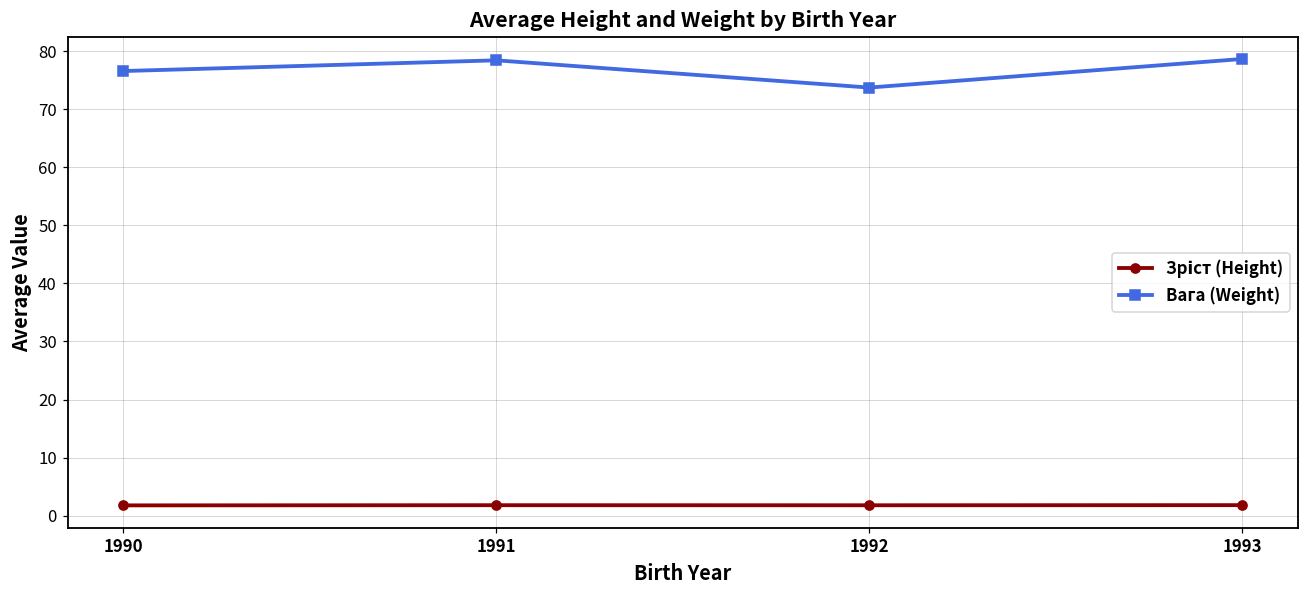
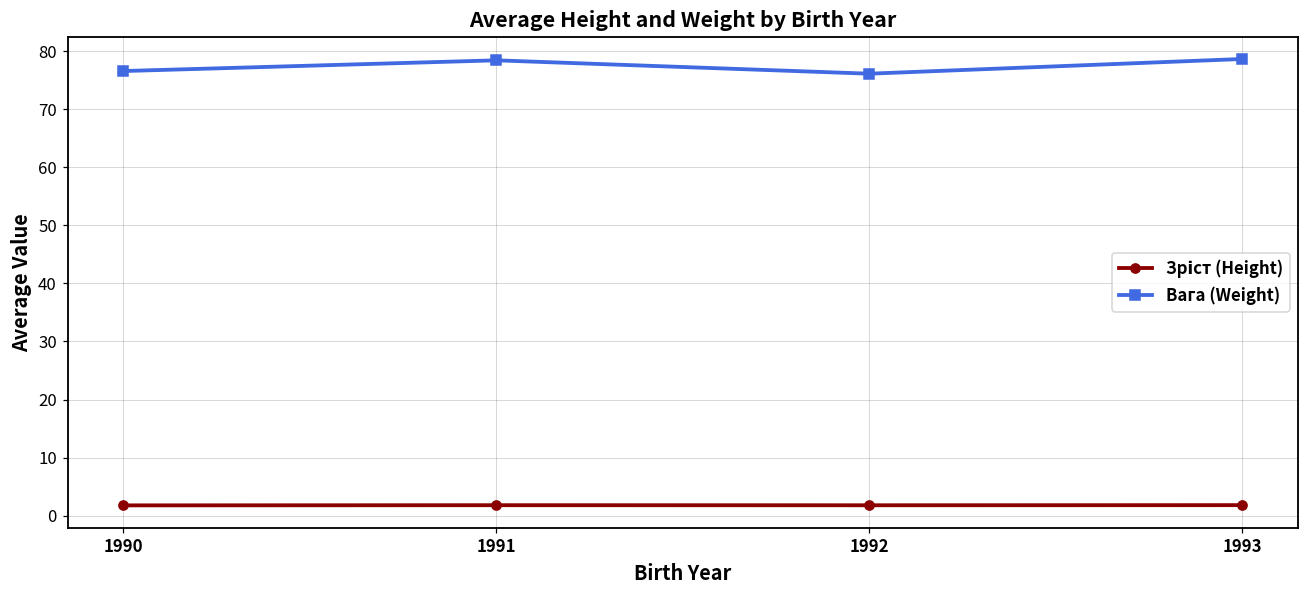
Вага (Weight), 1992: 74 -> 76
